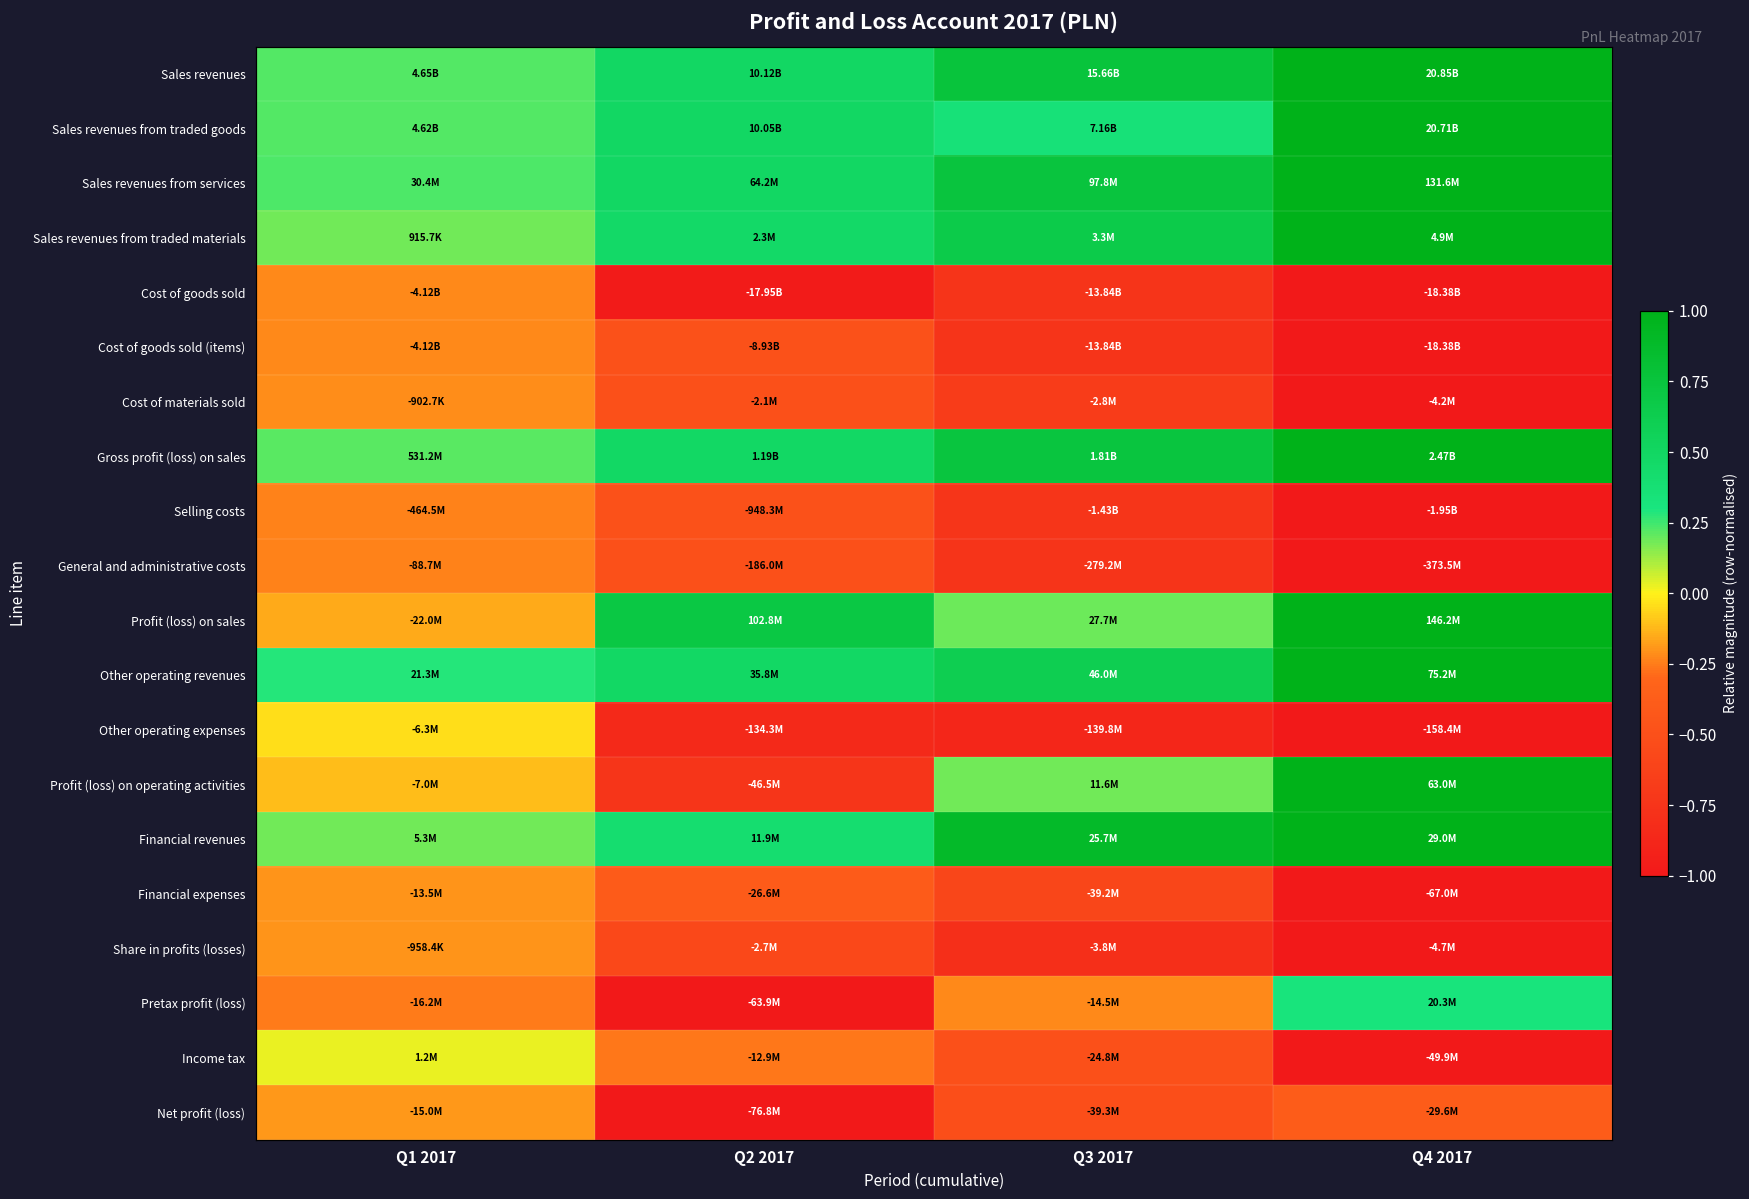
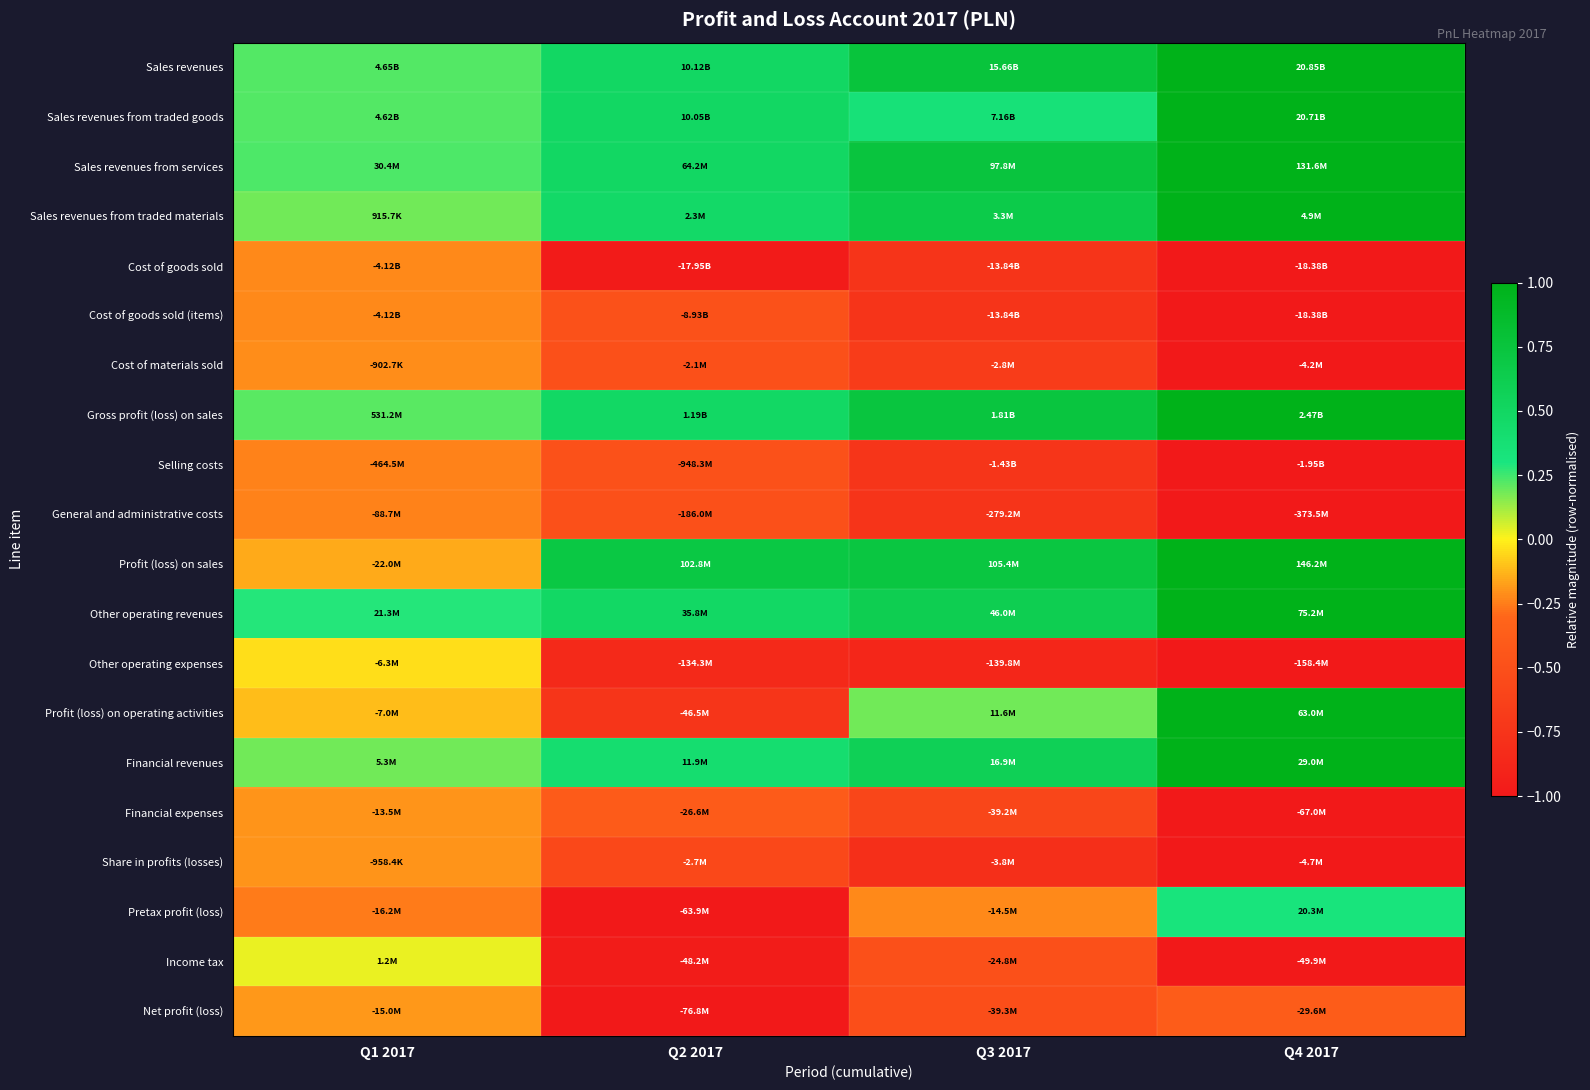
Profit (loss) on sales, Q3 2017: 27.7M -> 105.4M
Financial revenues, Q3 2017: 25.7M -> 16.9M
Income tax, Q2 2017: -12.9M -> -48.2M
